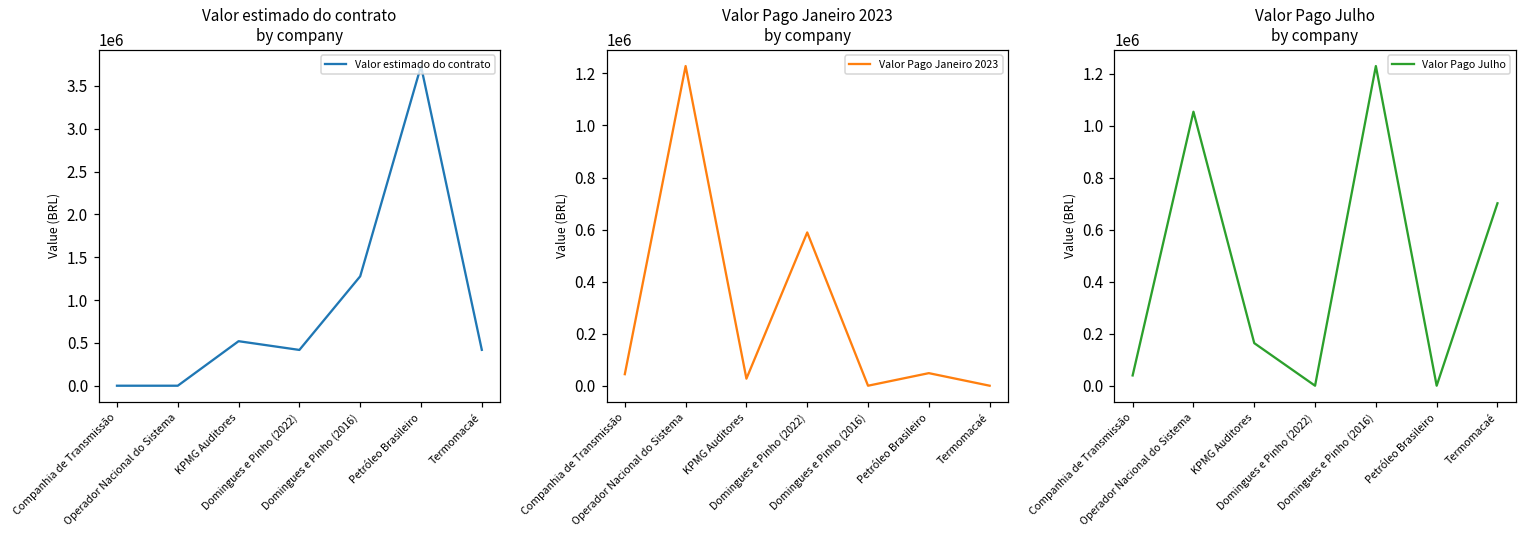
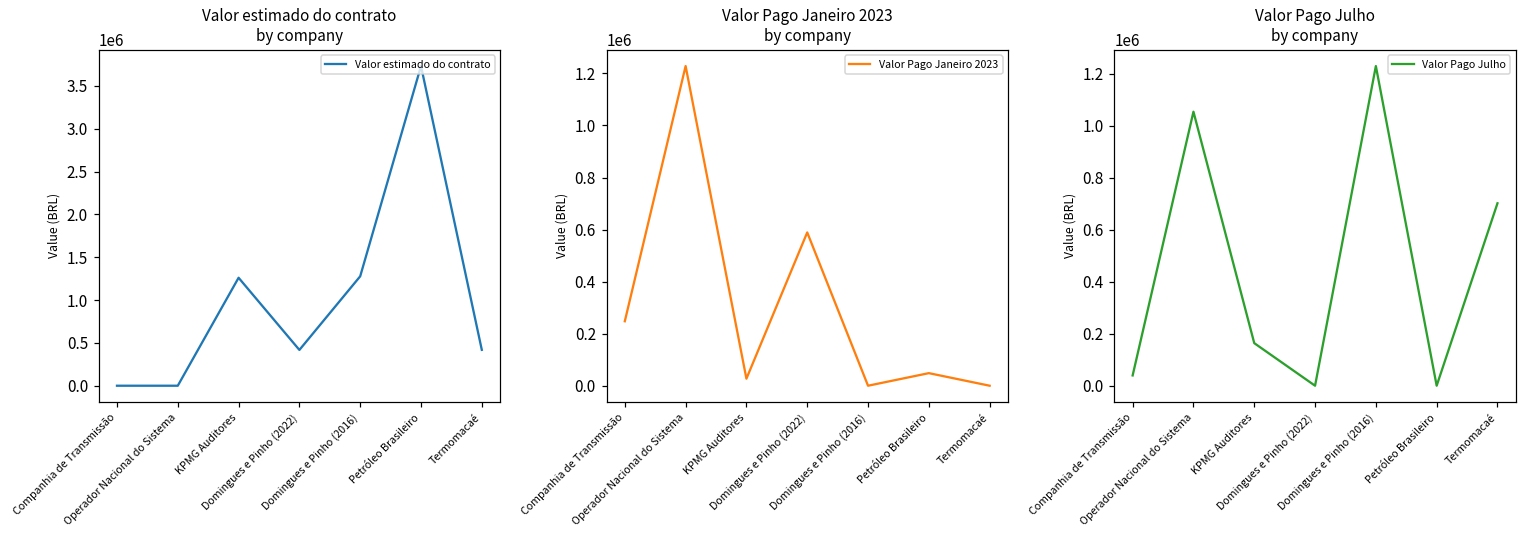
Valor estimado do contrato by company, KPMG Auditores: 500000 -> 1300000
Valor Pago Janeiro 2023 by company, Companhia de Transmissão: 40000 -> 250000
